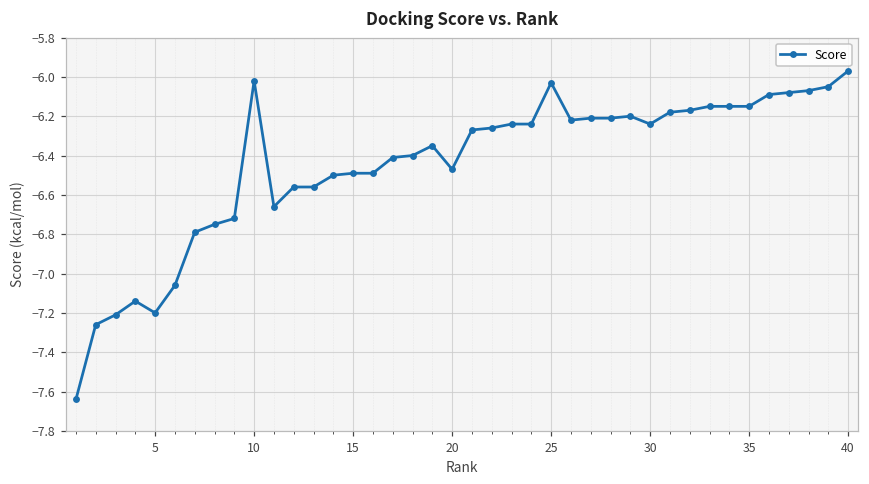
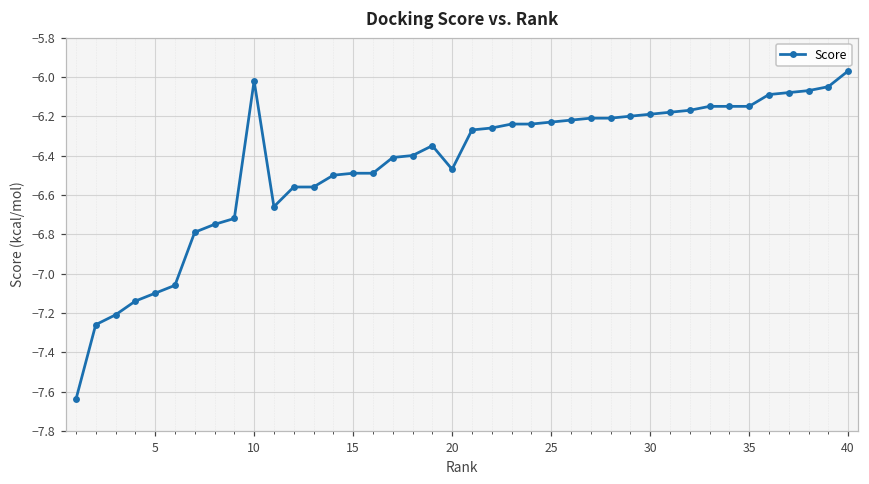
5: -7.2 -> -7.1
25: -6.03 -> -6.23
30: -6.24 -> -6.19
